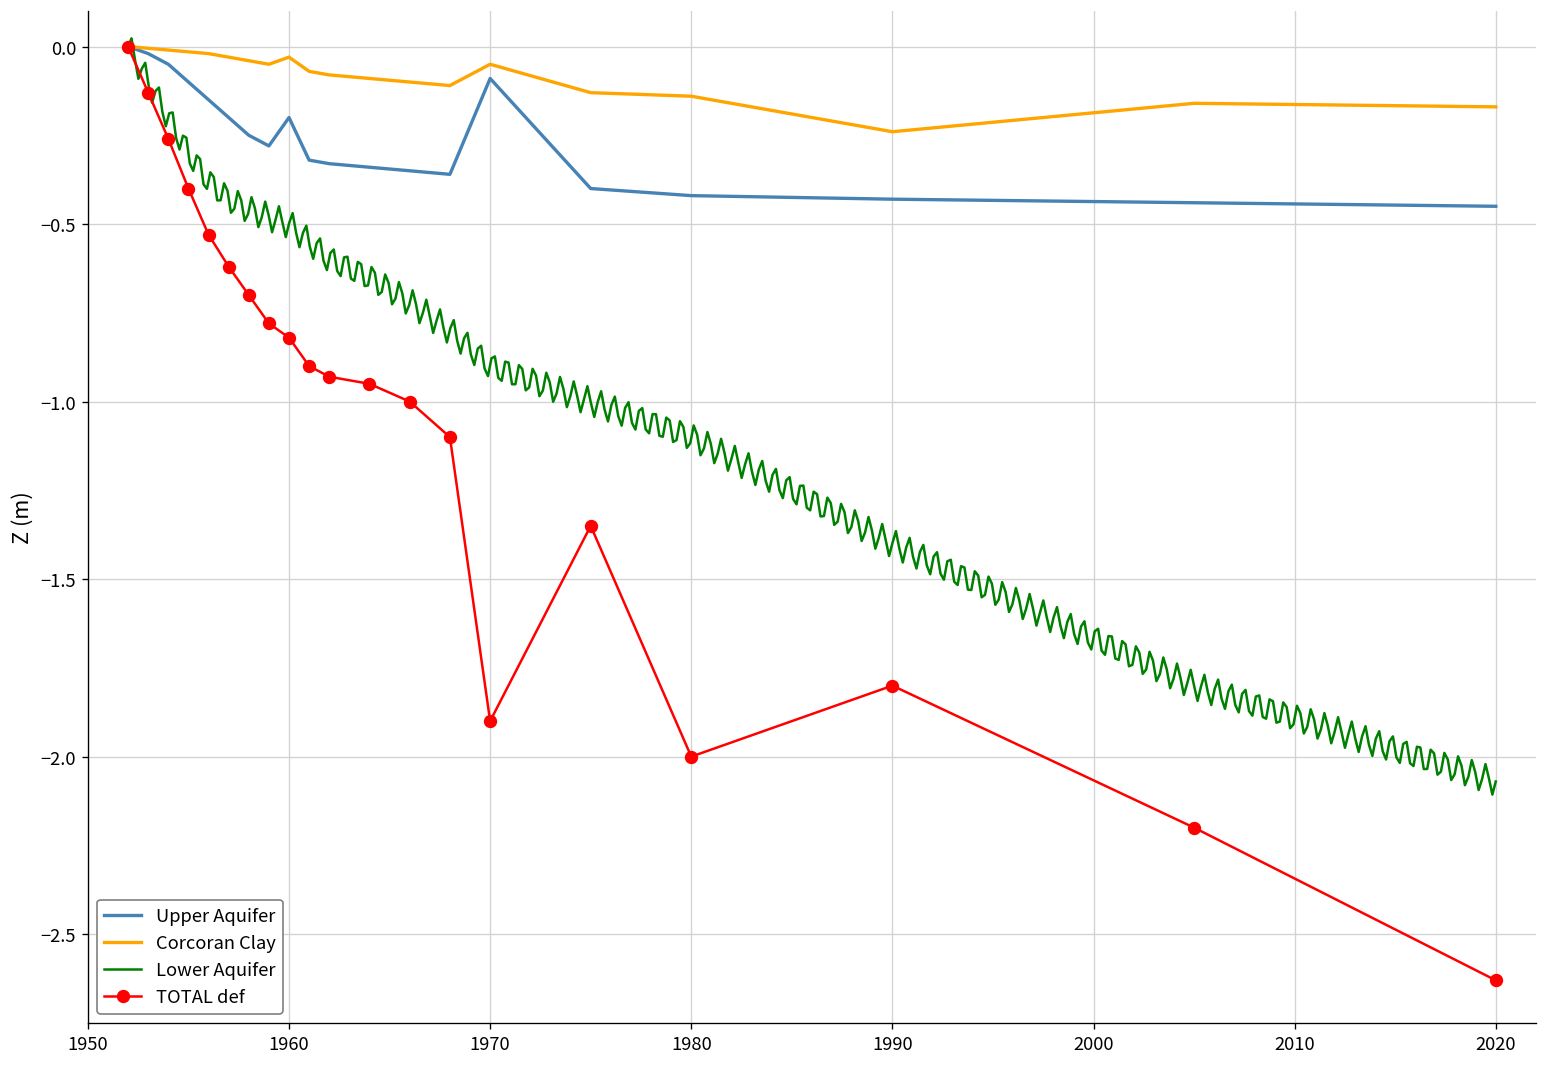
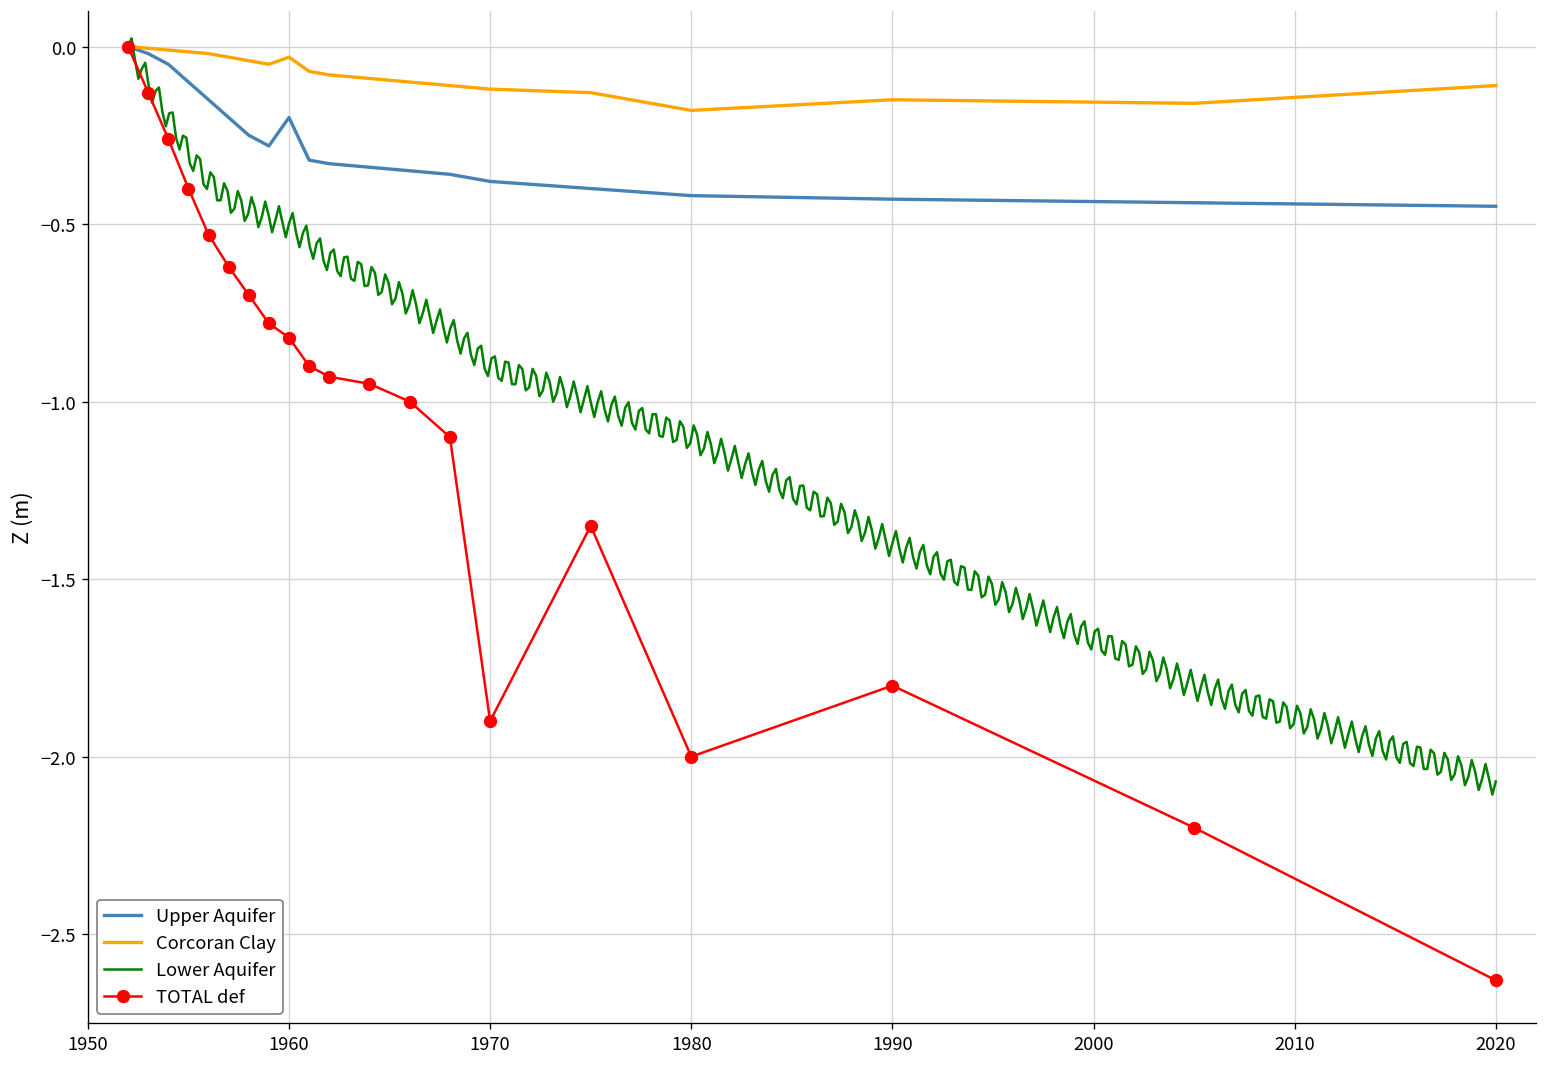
Upper Aquifer, 1970: -0.09 -> -0.38
Corcoran Clay, 1970: -0.05 -> -0.12
Corcoran Clay, 1980: -0.14 -> -0.18
Corcoran Clay, 1990: -0.24 -> -0.15
Corcoran Clay, 2020: -0.17 -> -0.11
